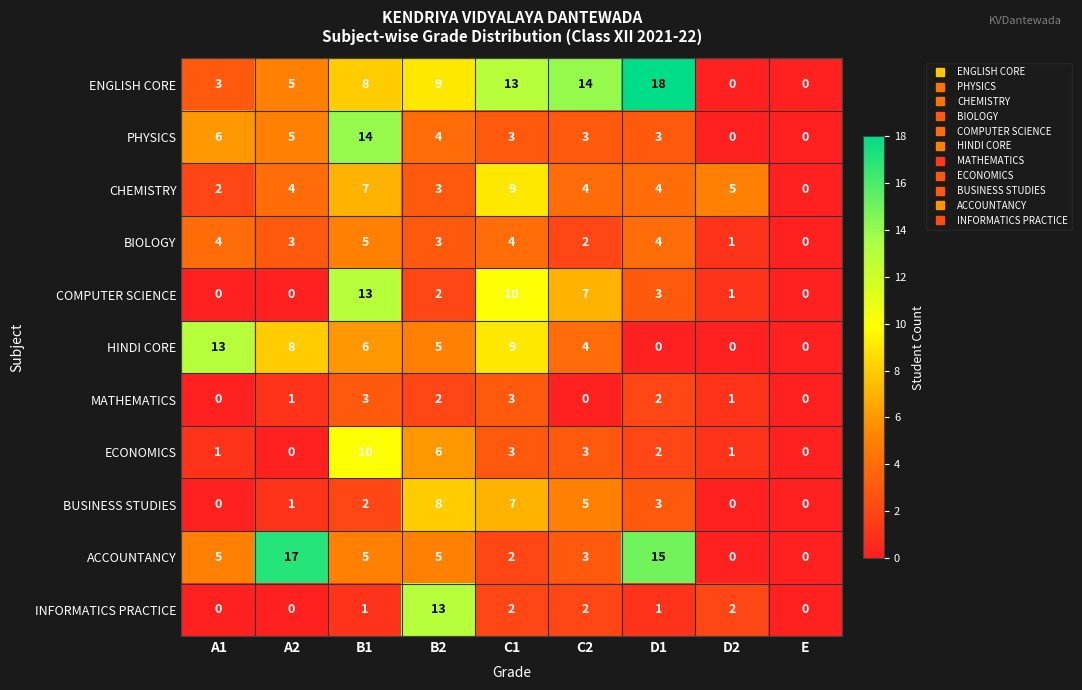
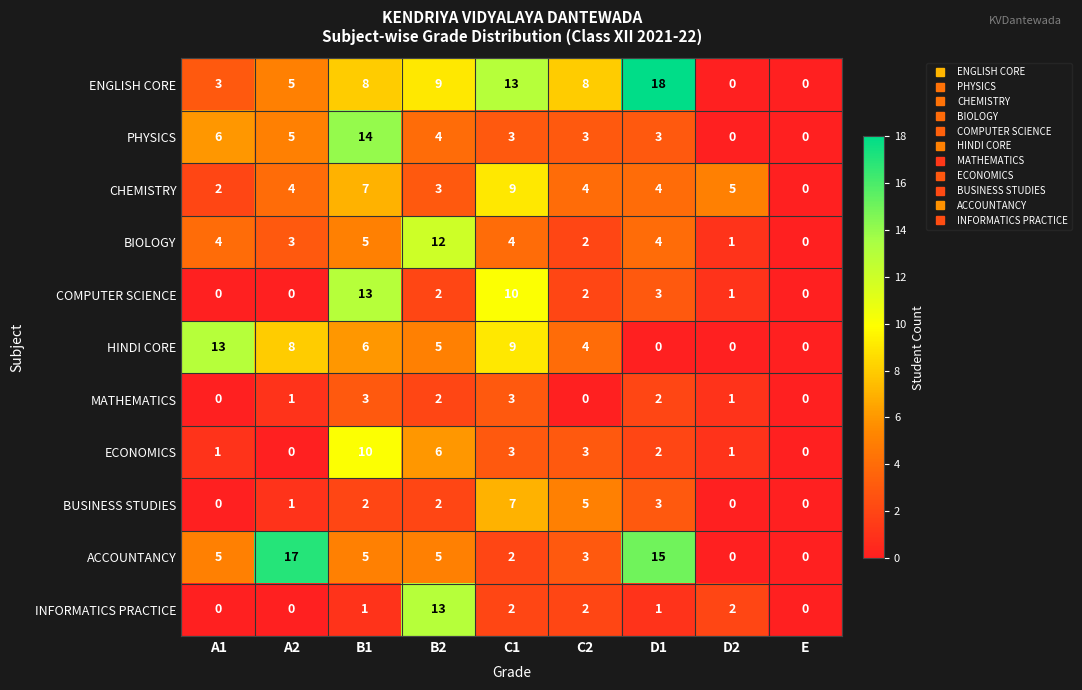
ENGLISH CORE, C2: 14 -> 8
BIOLOGY, B2: 3 -> 12
COMPUTER SCIENCE, C2: 7 -> 2
BUSINESS STUDIES, B2: 8 -> 2
